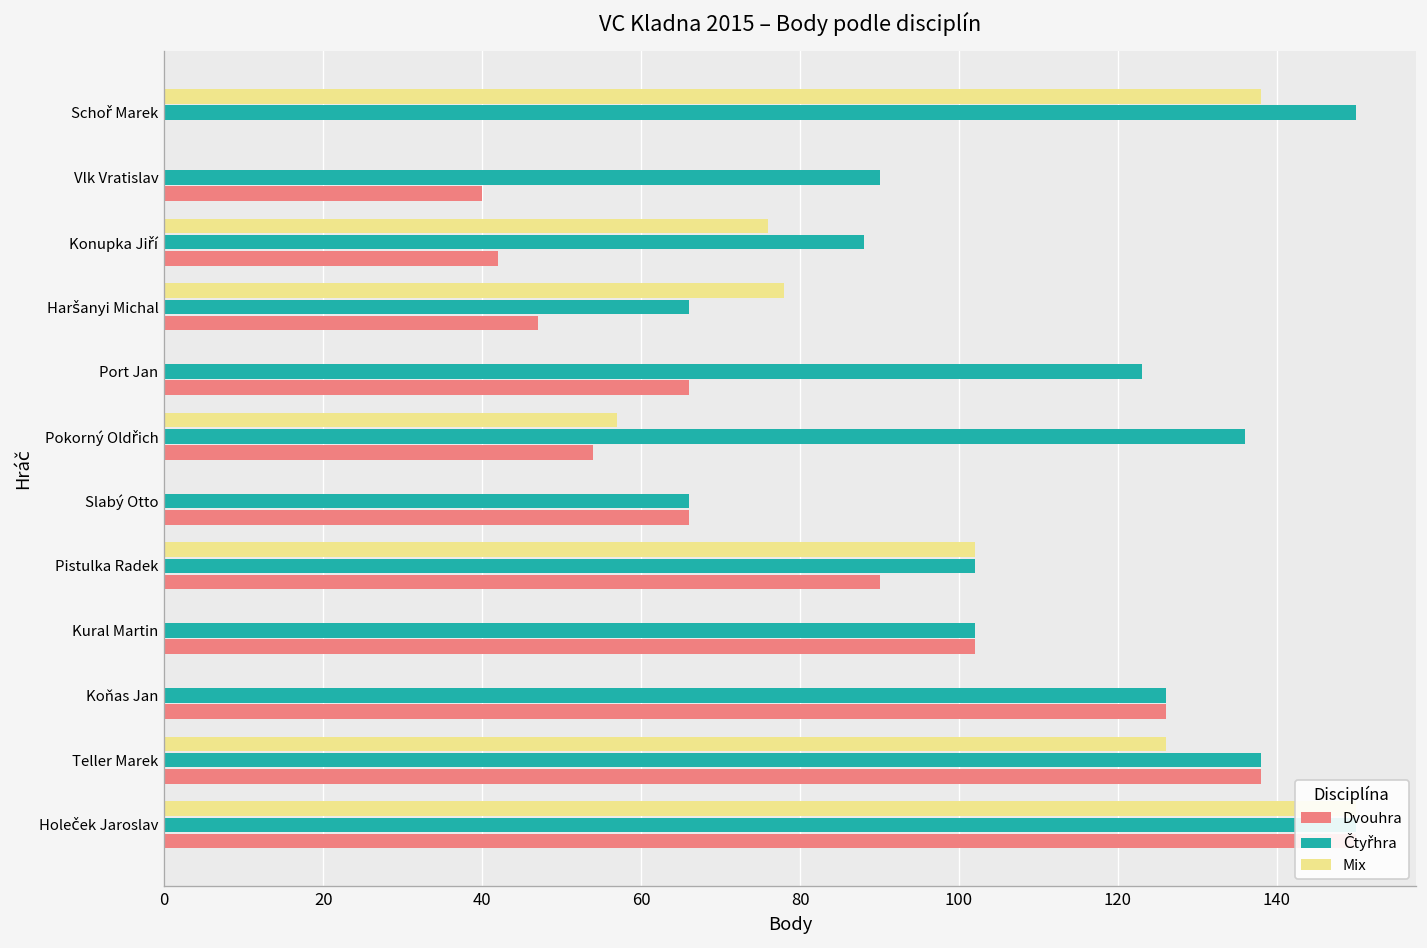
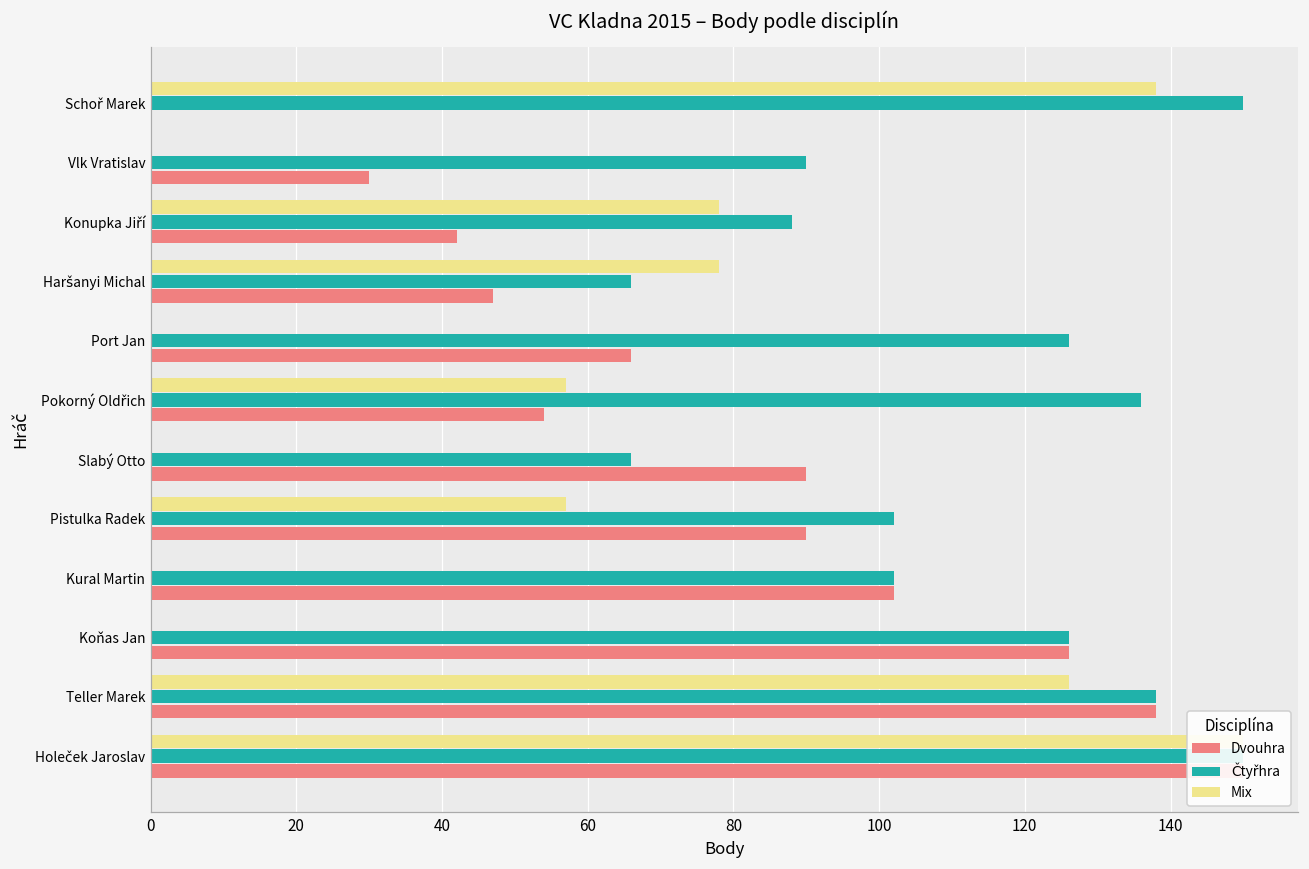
Dvouhra, Vlk Vratislav: 40 -> 30
Mix, Konupka Jiří: 76 -> 78
Čtyřhra, Port Jan: 123 -> 126
Dvouhra, Slabý Otto: 66 -> 90
Mix, Pistulka Radek: 102 -> 57
